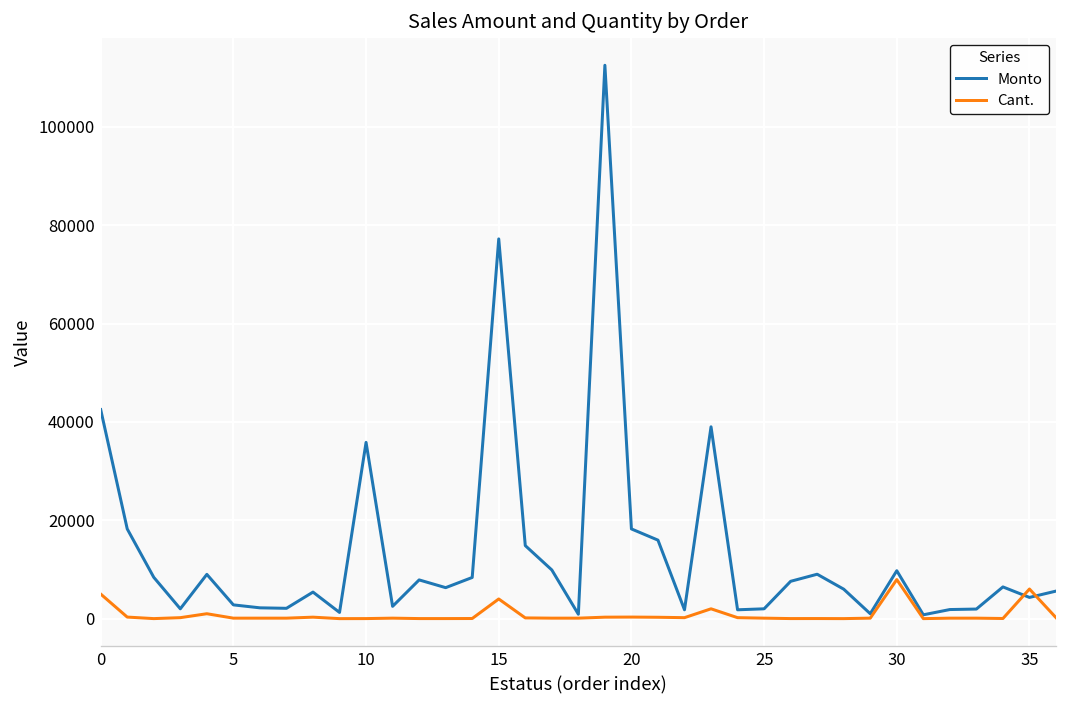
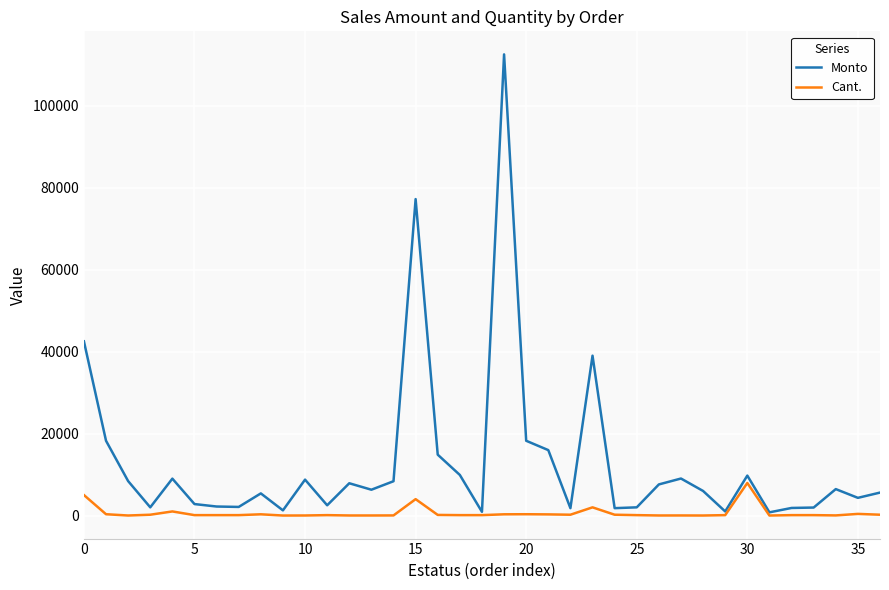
Monto, 10: 36000 -> 9000
Cant., 35: 6000 -> 0
